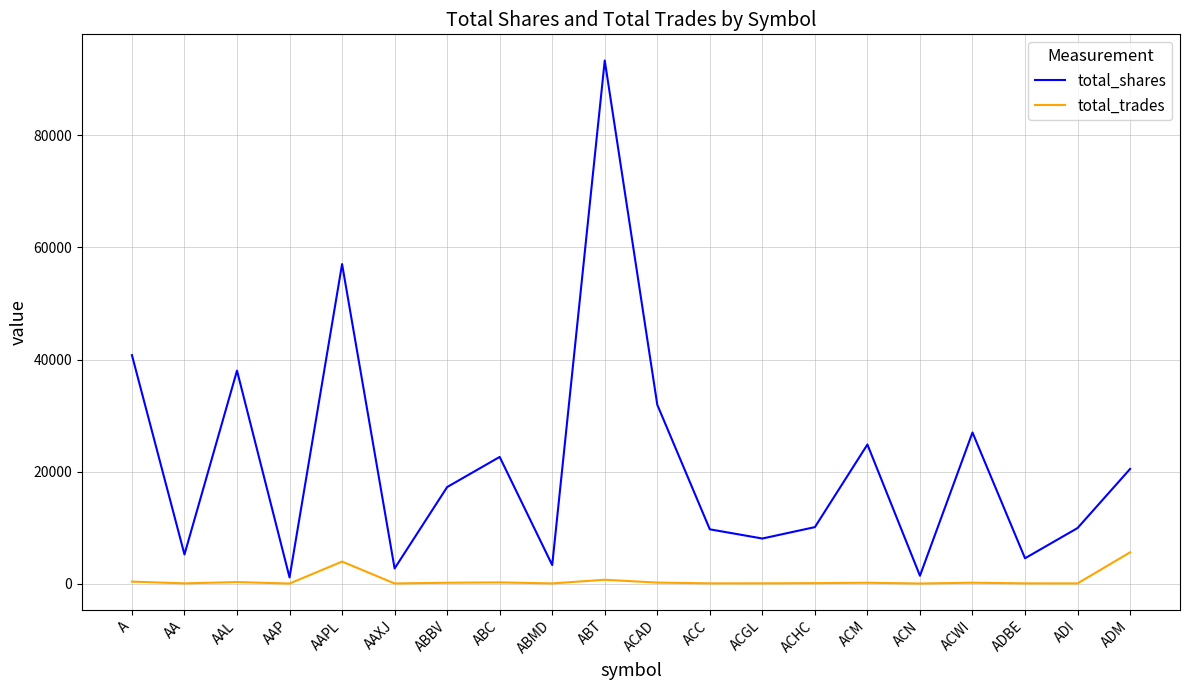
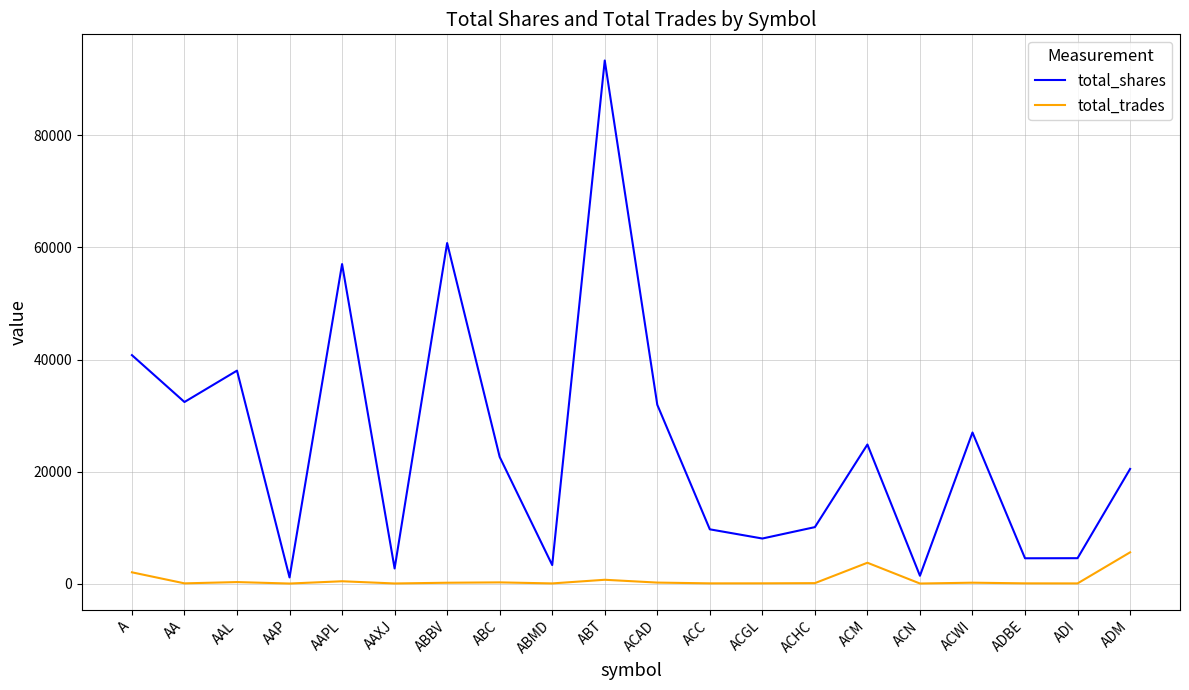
total_trades, A: 0 -> 2000
total_shares, AA: 5000 -> 32000
total_trades, AAPL: 4000 -> 0
total_shares, ABBV: 17000 -> 61000
total_trades, ACM: 0 -> 4000
total_shares, ADI: 10000 -> 5000
